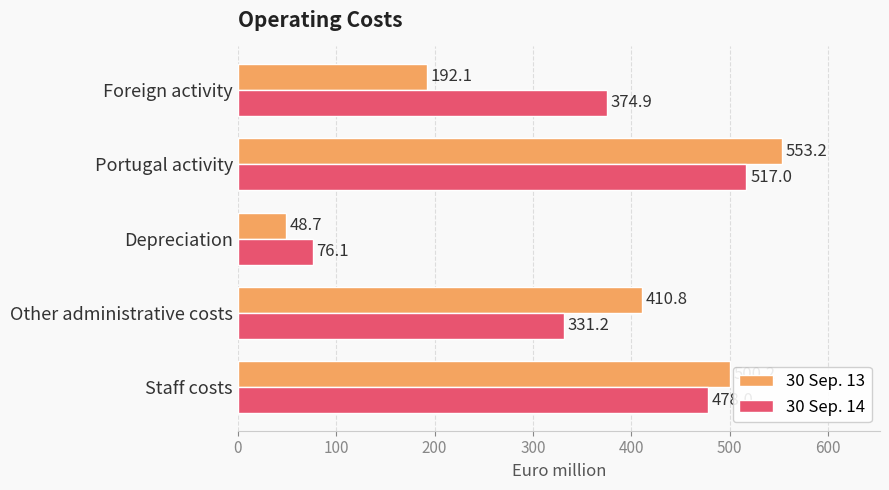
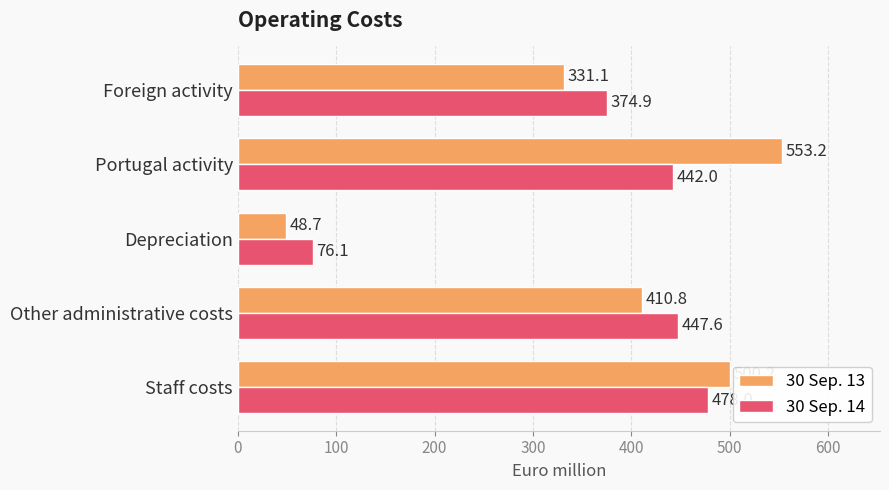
30 Sep. 13, Foreign activity: 192.1 -> 331.1
30 Sep. 14, Portugal activity: 517.0 -> 442.0
30 Sep. 14, Other administrative costs: 331.2 -> 447.6
